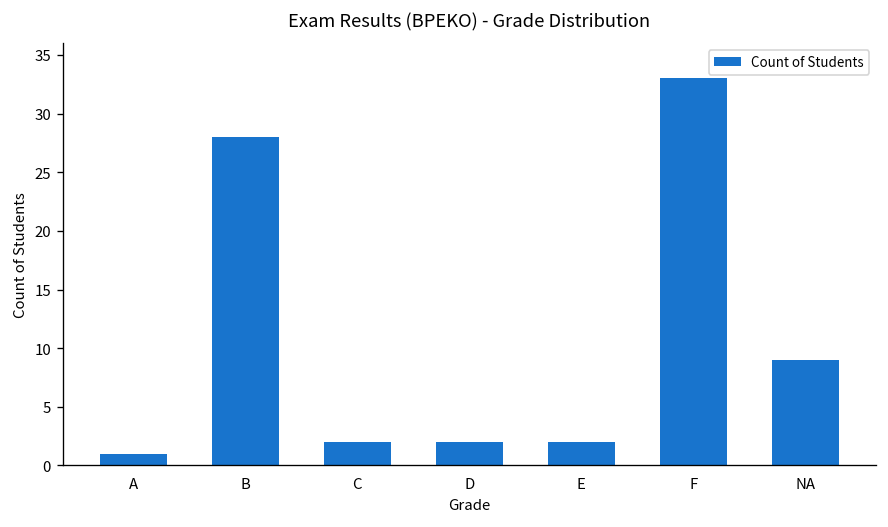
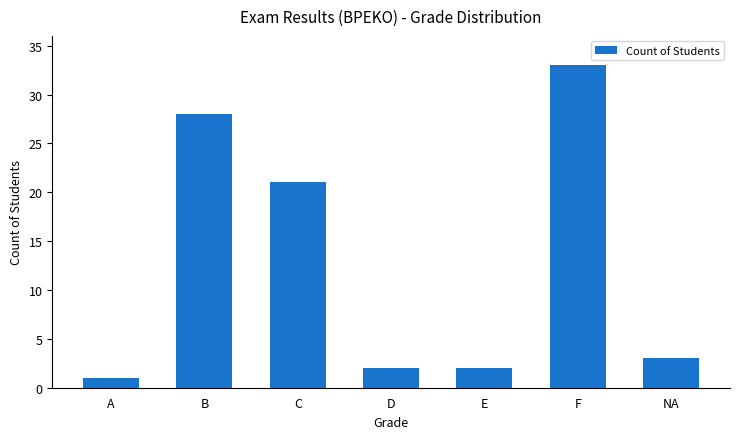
C: 2 -> 21
NA: 9 -> 3
